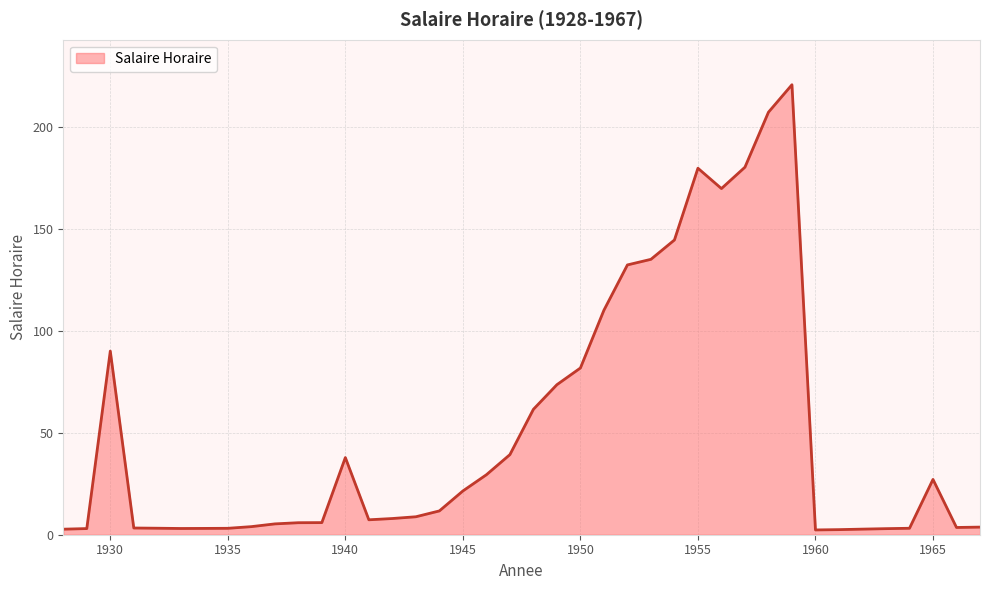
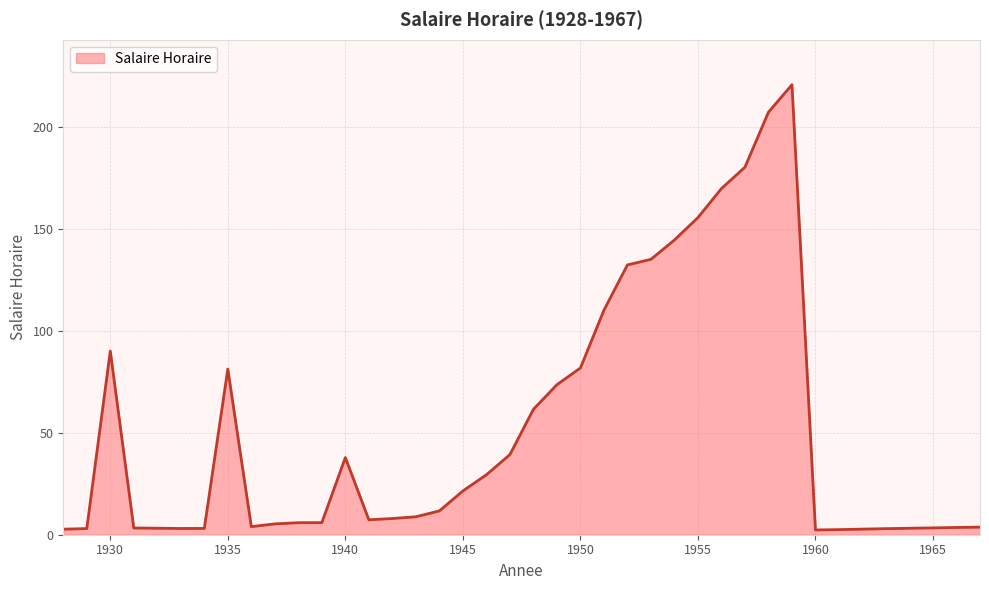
1935: 3 -> 81
1955: 180 -> 156
1965: 27 -> 3
